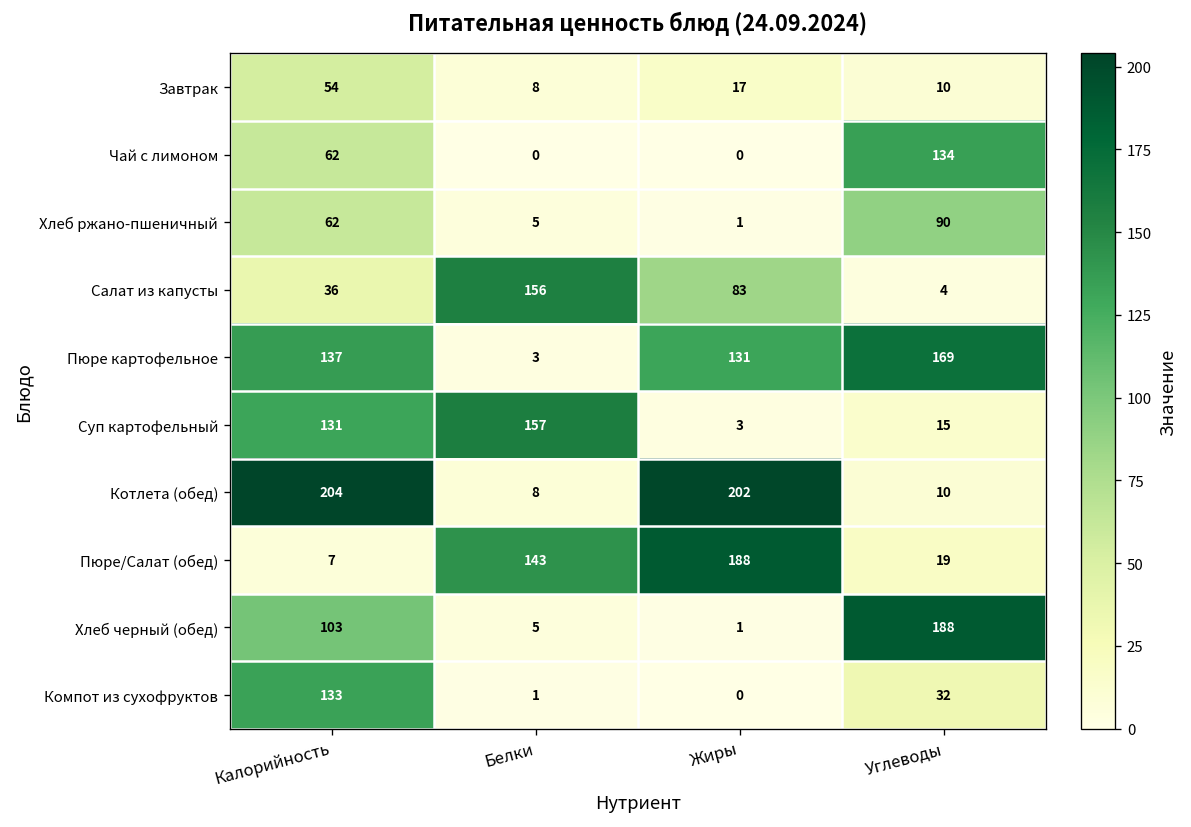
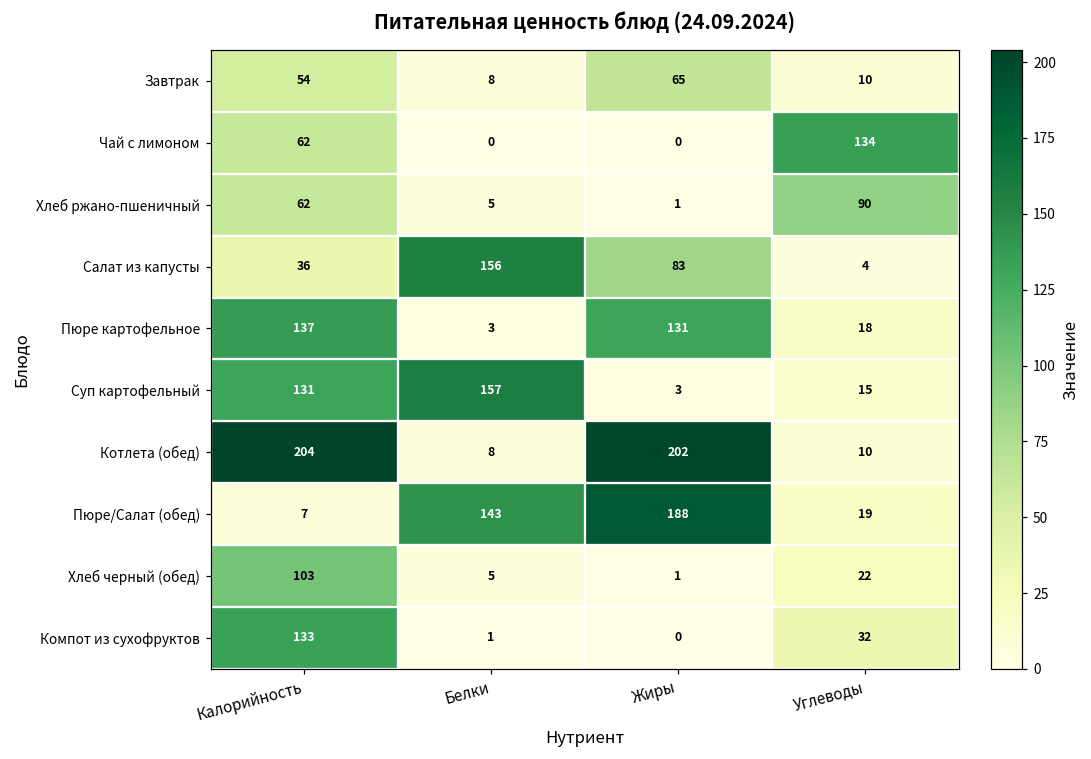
Завтрак, Жиры: 17 -> 65
Пюре картофельное, Углеводы: 169 -> 18
Хлеб черный (обед), Углеводы: 188 -> 22
